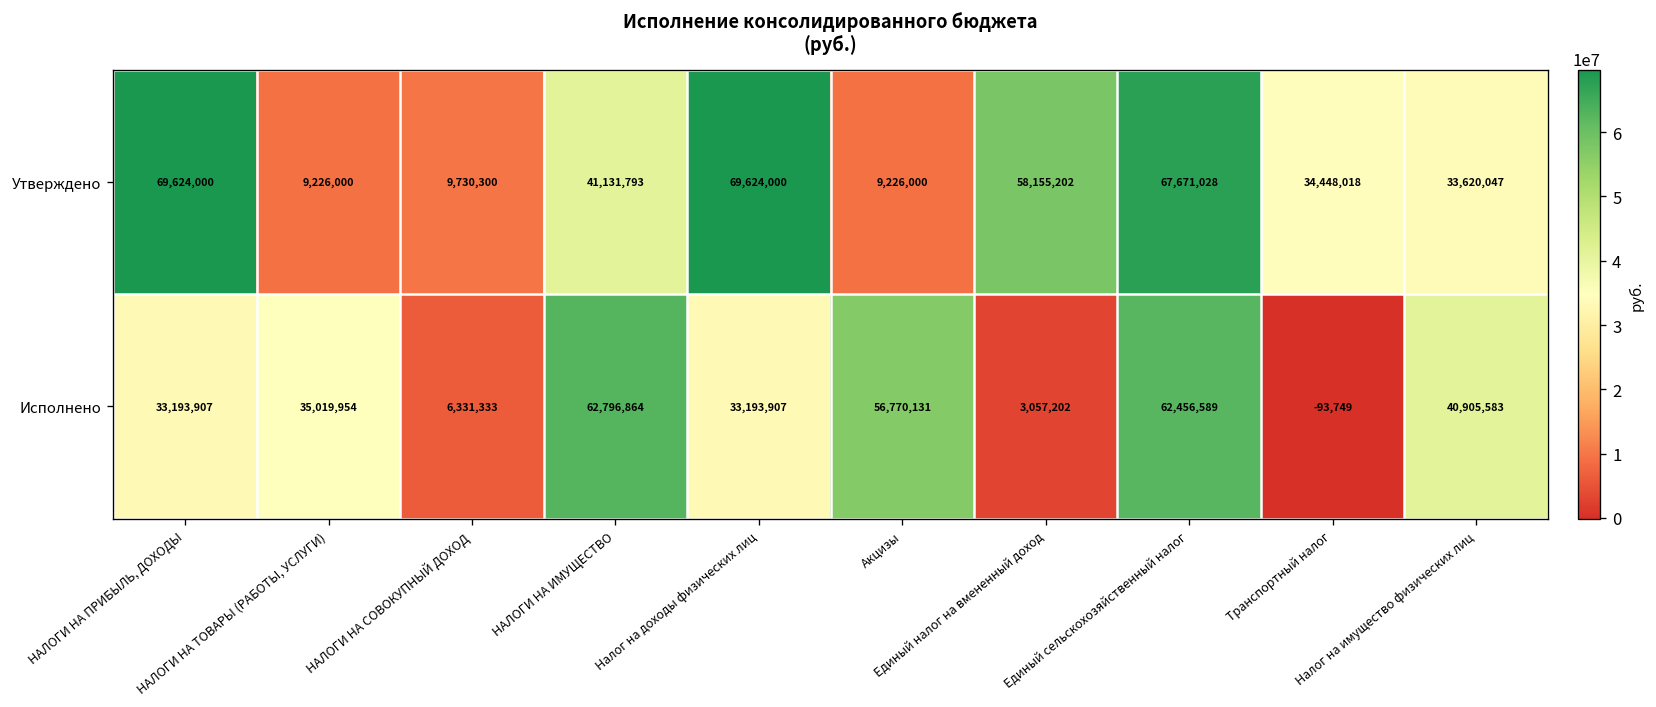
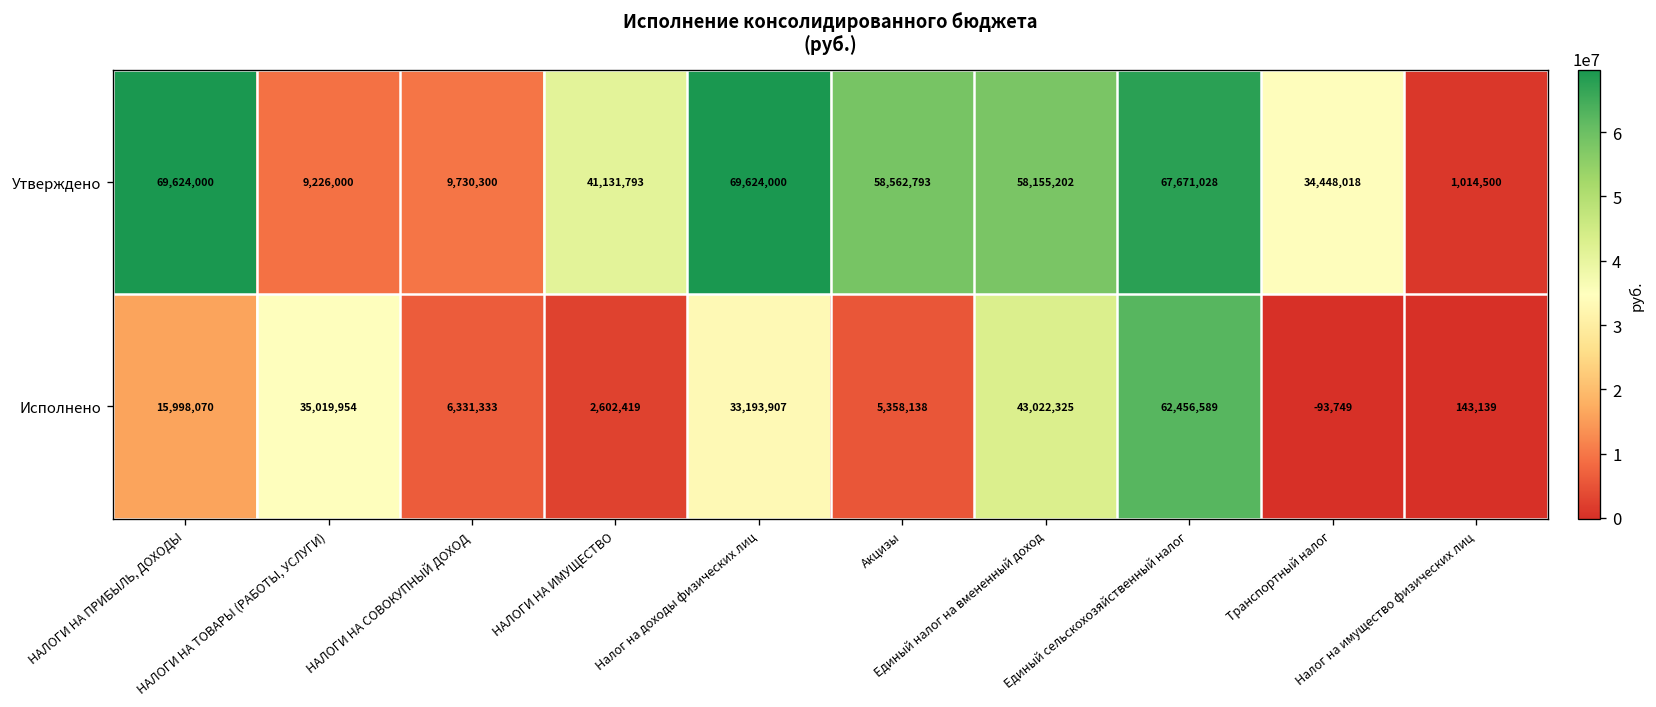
Утверждено, Акцизы: 9,226,000 -> 58,562,793
Утверждено, Налог на имущество физических лиц: 33,620,047 -> 1,014,500
Исполнено, НАЛОГИ НА ПРИБЫЛЬ, ДОХОДЫ: 33,193,907 -> 15,998,070
Исполнено, НАЛОГИ НА ИМУЩЕСТВО: 62,796,864 -> 2,602,419
Исполнено, Акцизы: 56,770,131 -> 5,358,138
Исполнено, Единый налог на вмененный доход: 3,057,202 -> 43,022,325
Исполнено, Налог на имущество физических лиц: 40,905,583 -> 143,139
